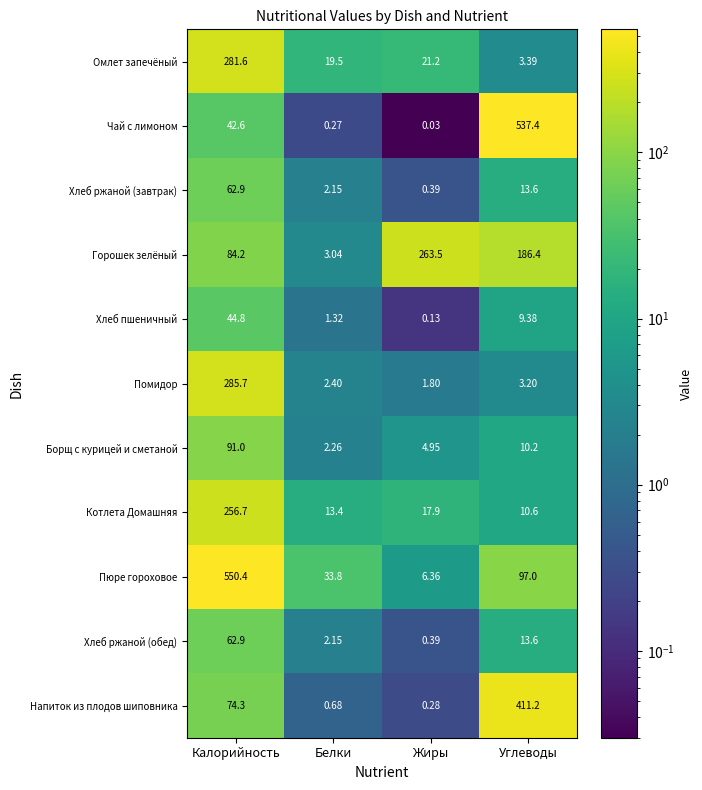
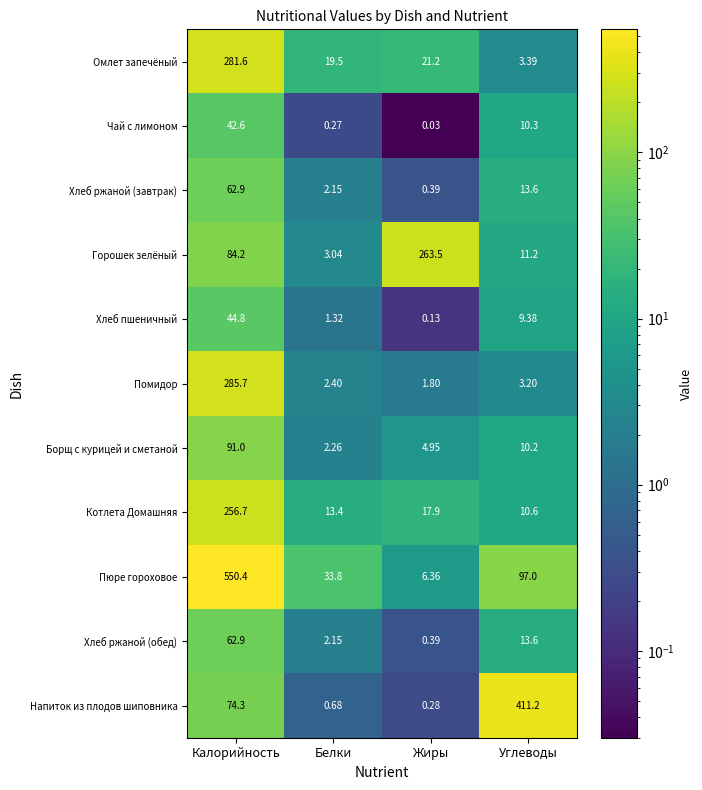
Чай с лимоном, Углеводы: 537.4 -> 10.3
Горошек зелёный, Углеводы: 186.4 -> 11.2
